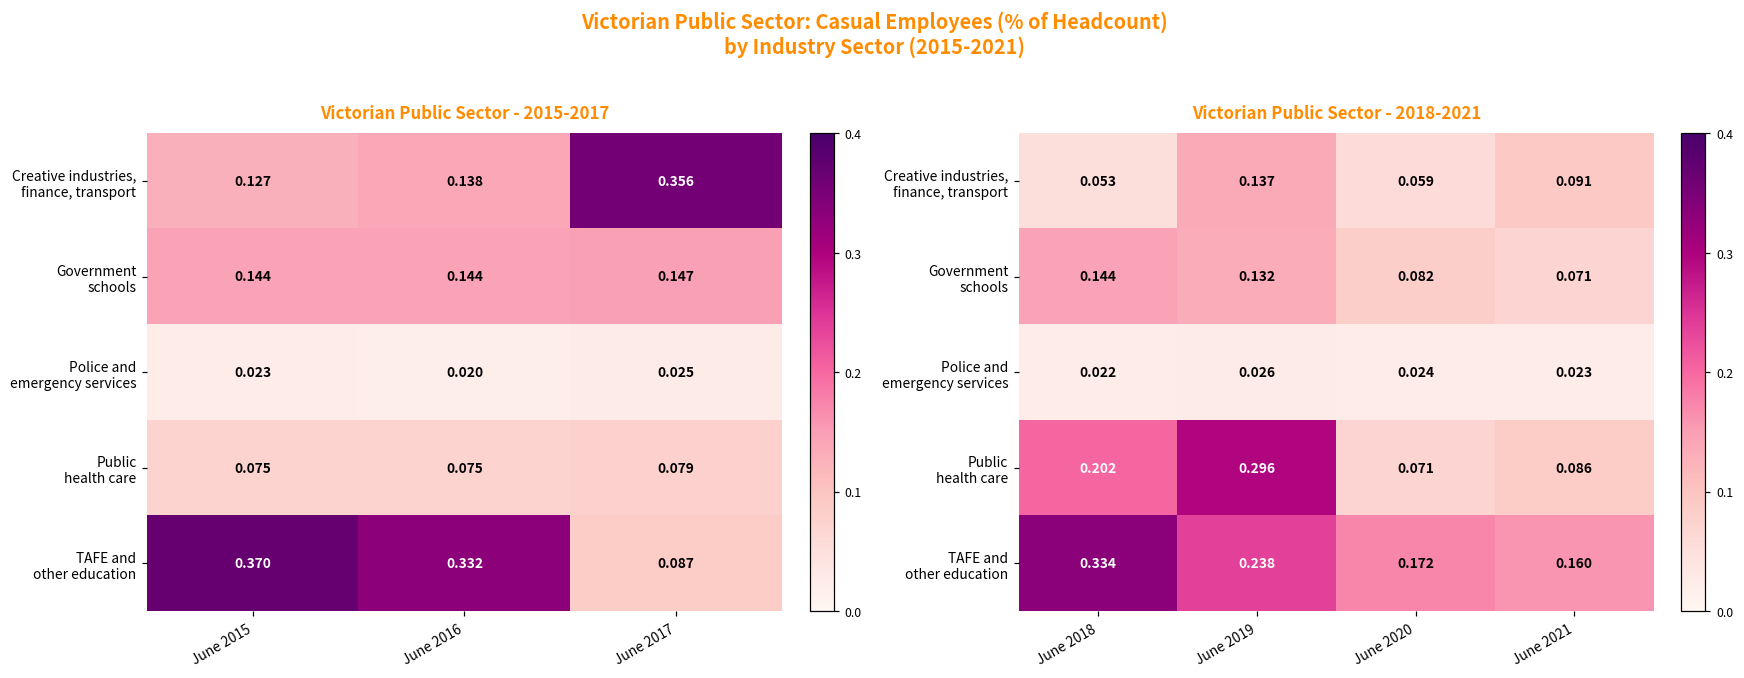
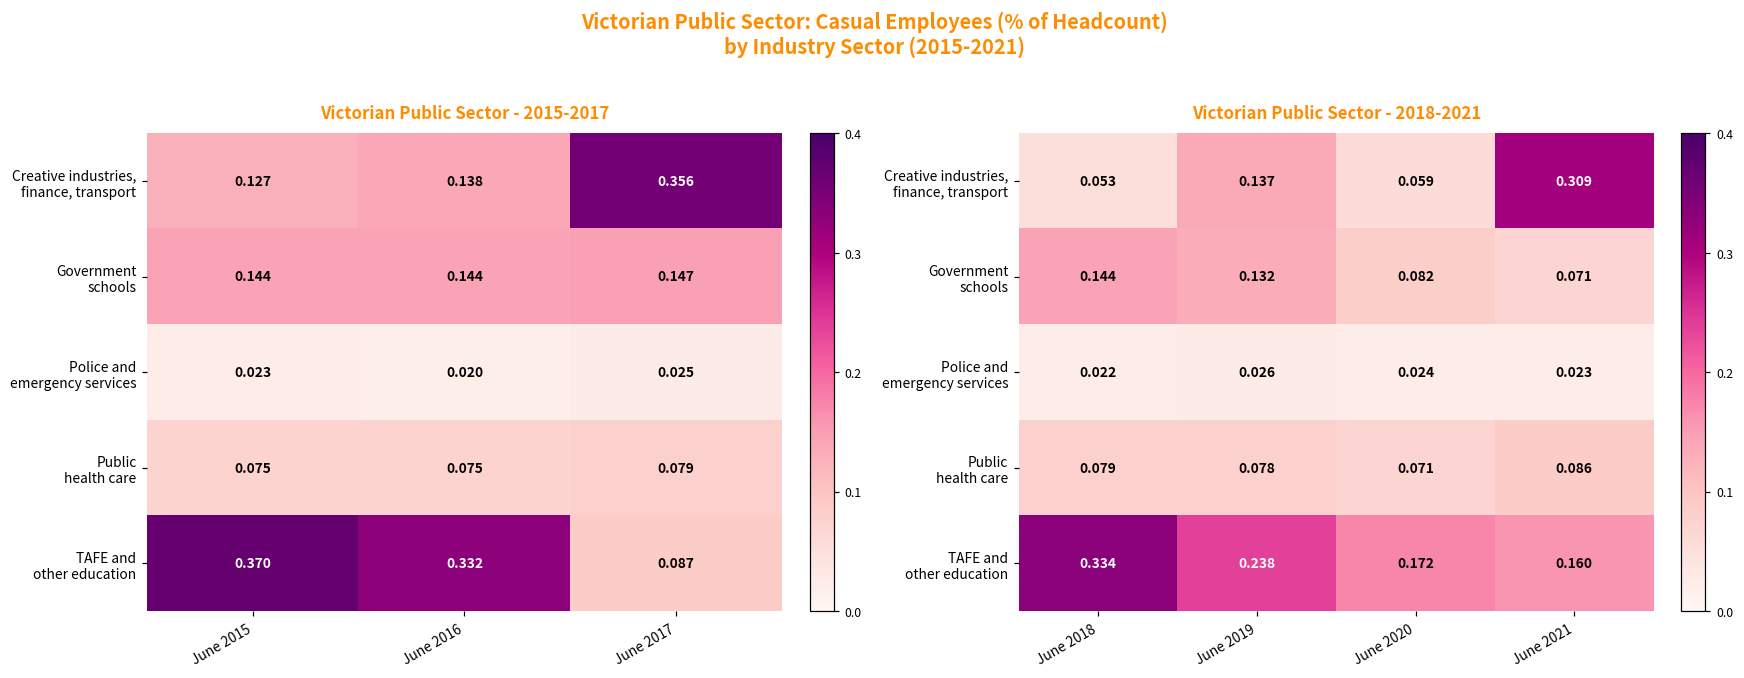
Victorian Public Sector - 2018-2021, Creative industries, finance, transport, June 2021: 0.091 -> 0.309
Victorian Public Sector - 2018-2021, Public health care, June 2018: 0.202 -> 0.079
Victorian Public Sector - 2018-2021, Public health care, June 2019: 0.296 -> 0.078
